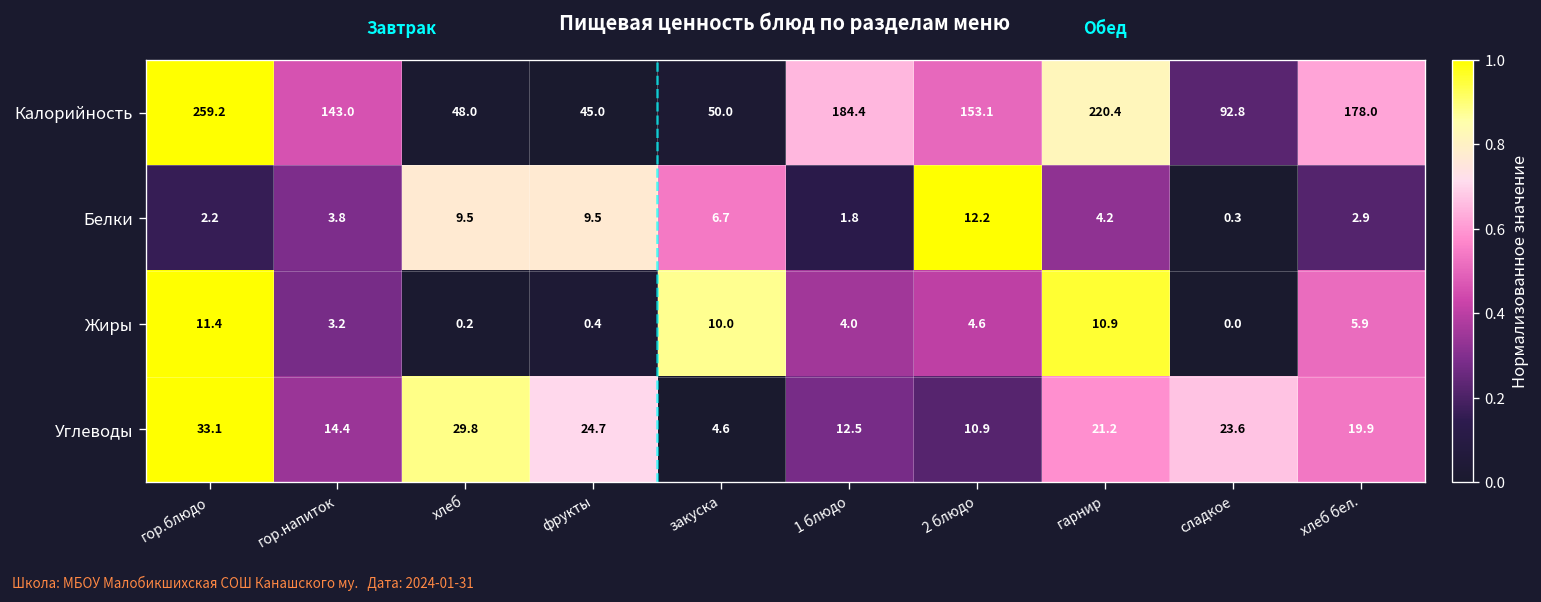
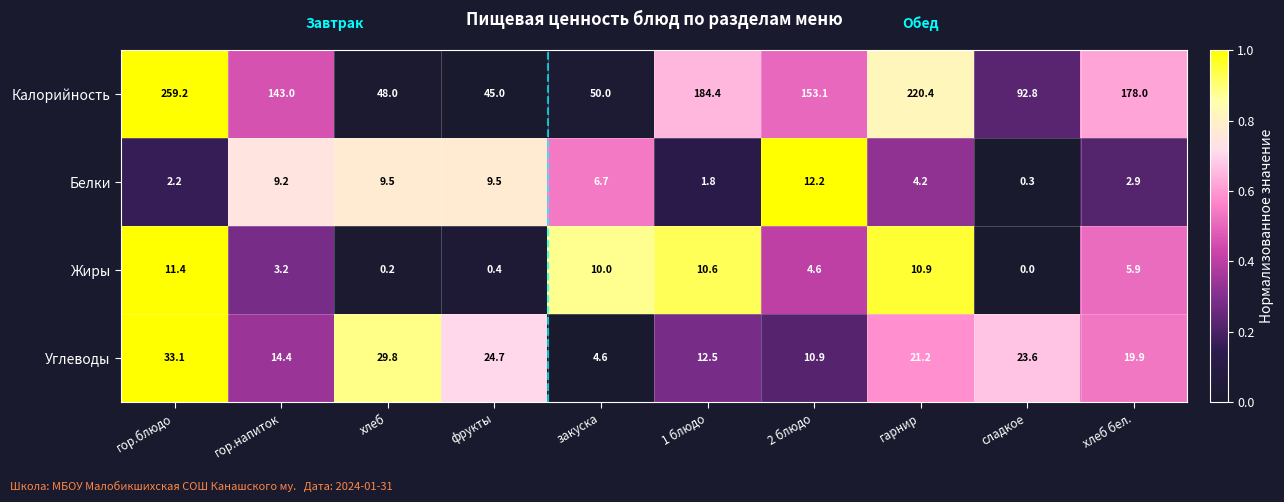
Белки, гор.напиток: 3.8 -> 9.2
Жиры, 1 блюдо: 4.0 -> 10.6
